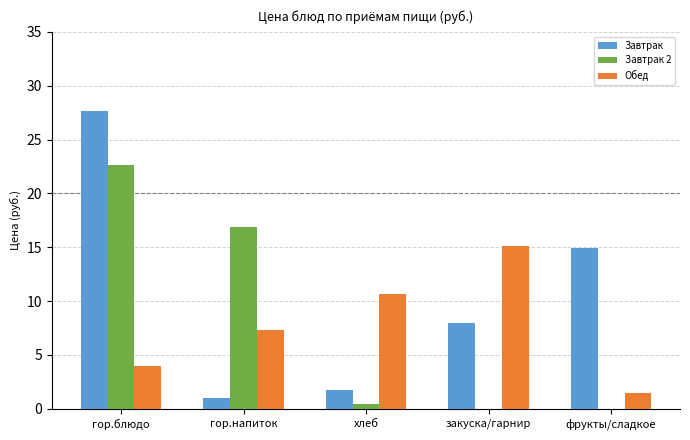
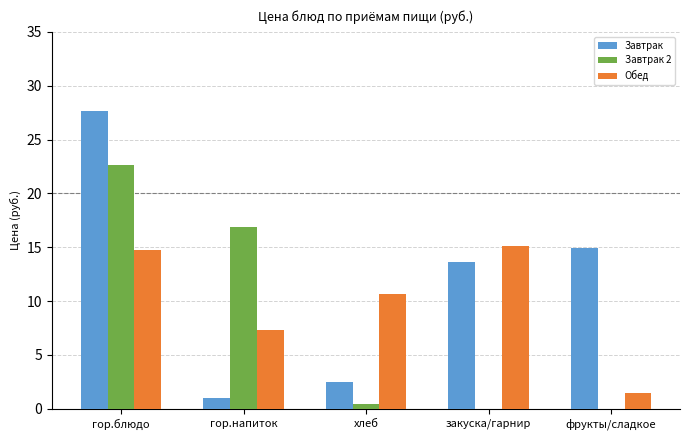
Обед, гор.блюдо: 4.0 -> 14.7
Завтрак, хлеб: 1.7 -> 2.5
Завтрак, закуска/гарнир: 8.0 -> 13.6
